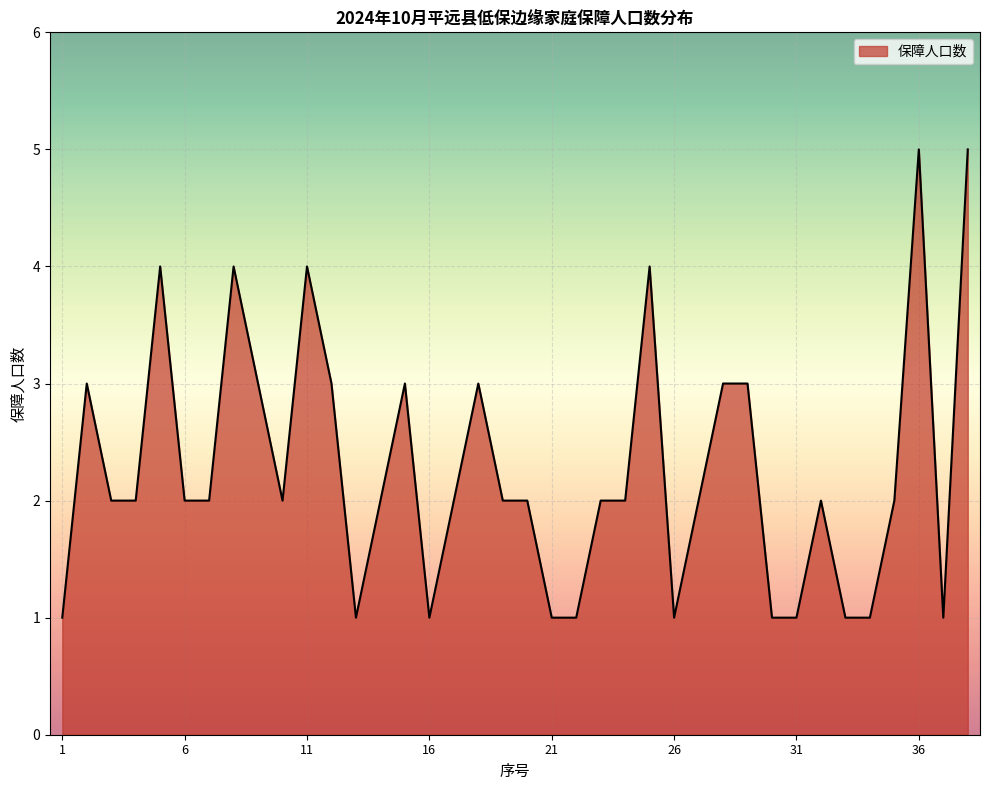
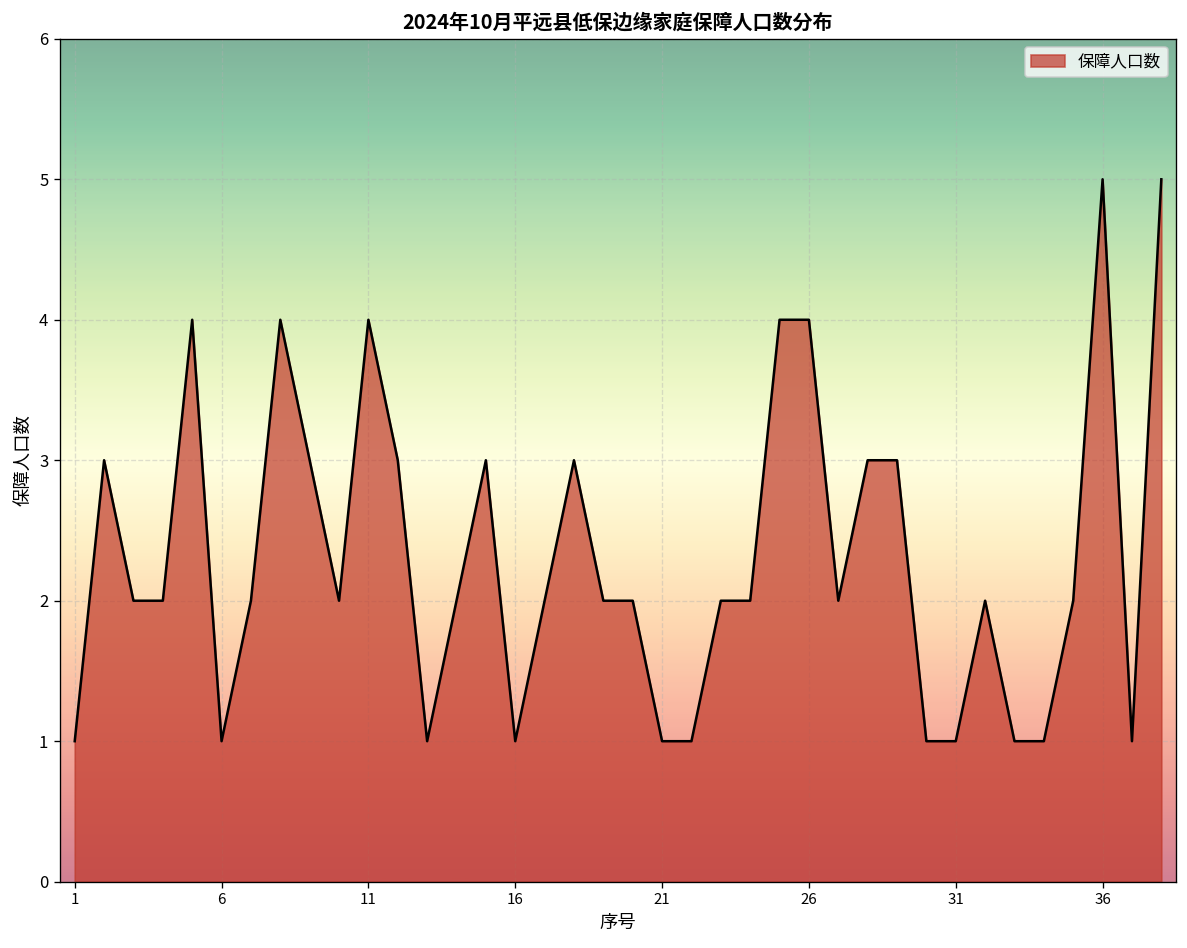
6: 2 -> 1
26: 1 -> 4
